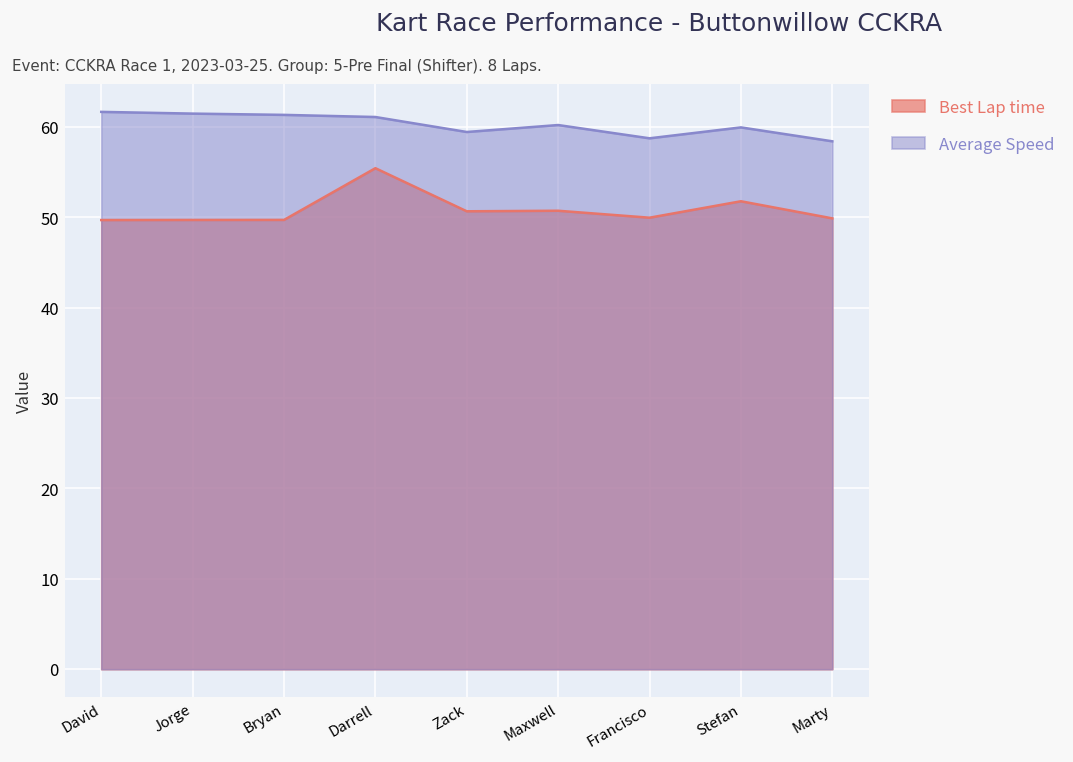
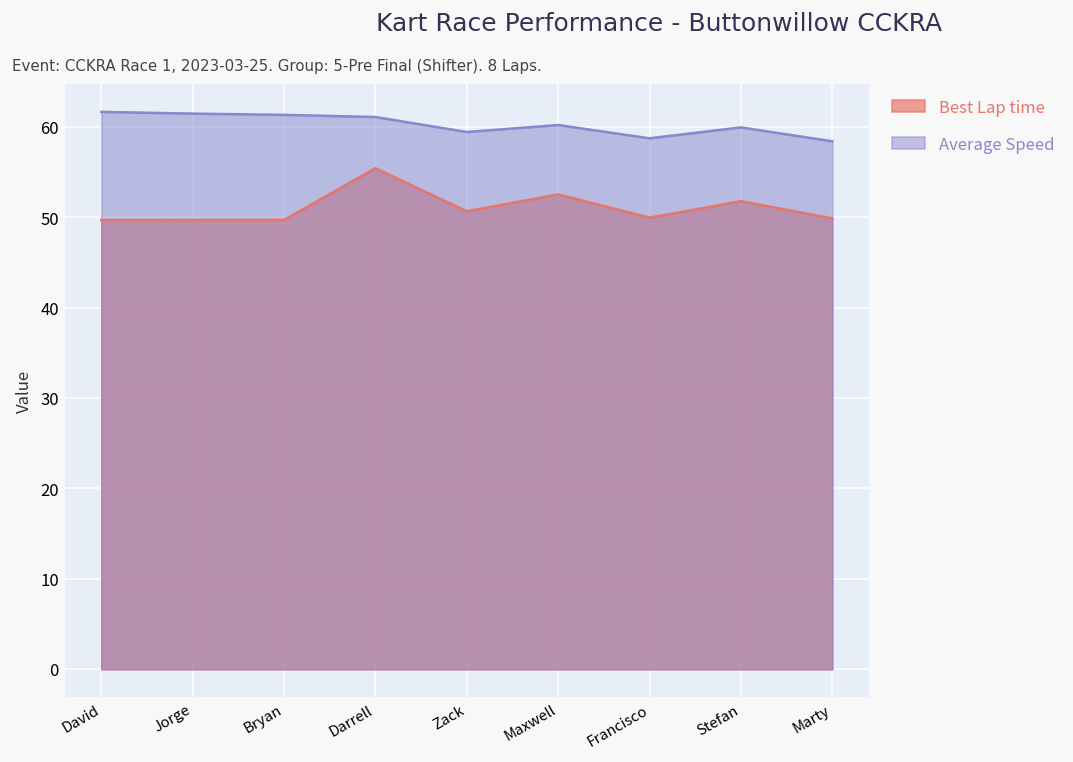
Best Lap time, Maxwell: 51 -> 53
